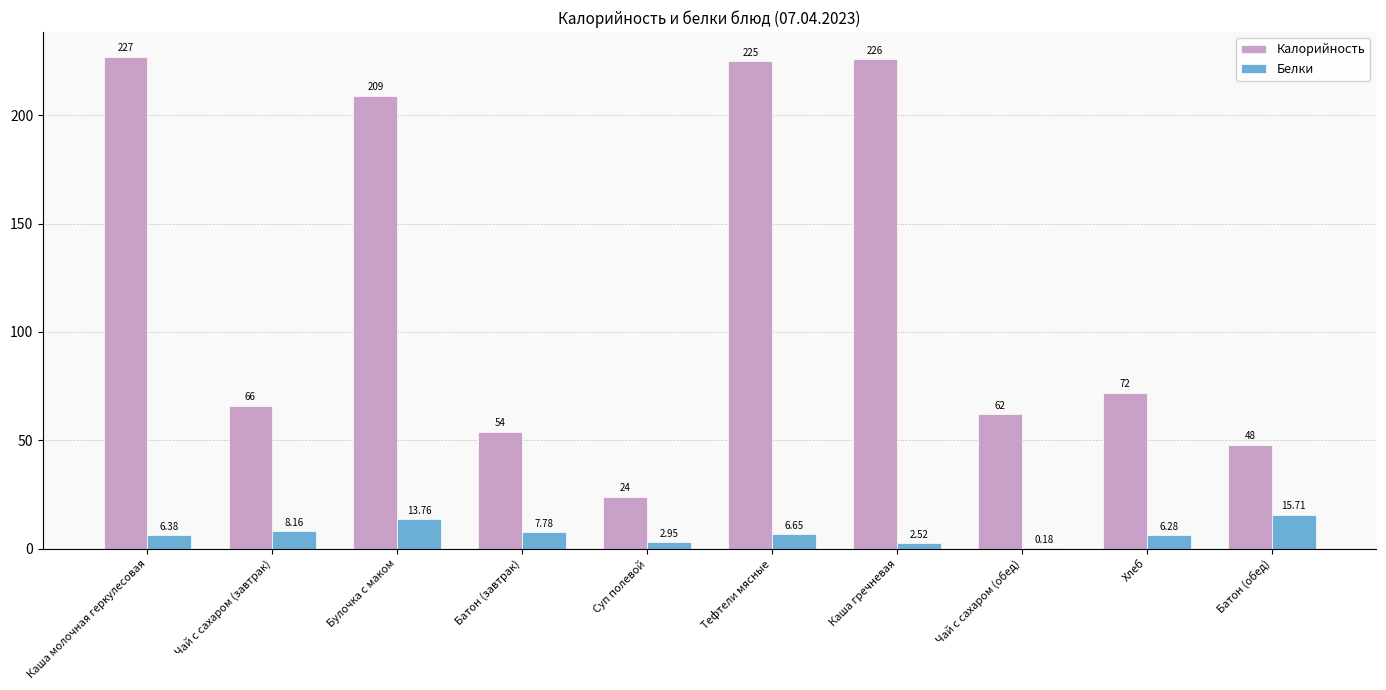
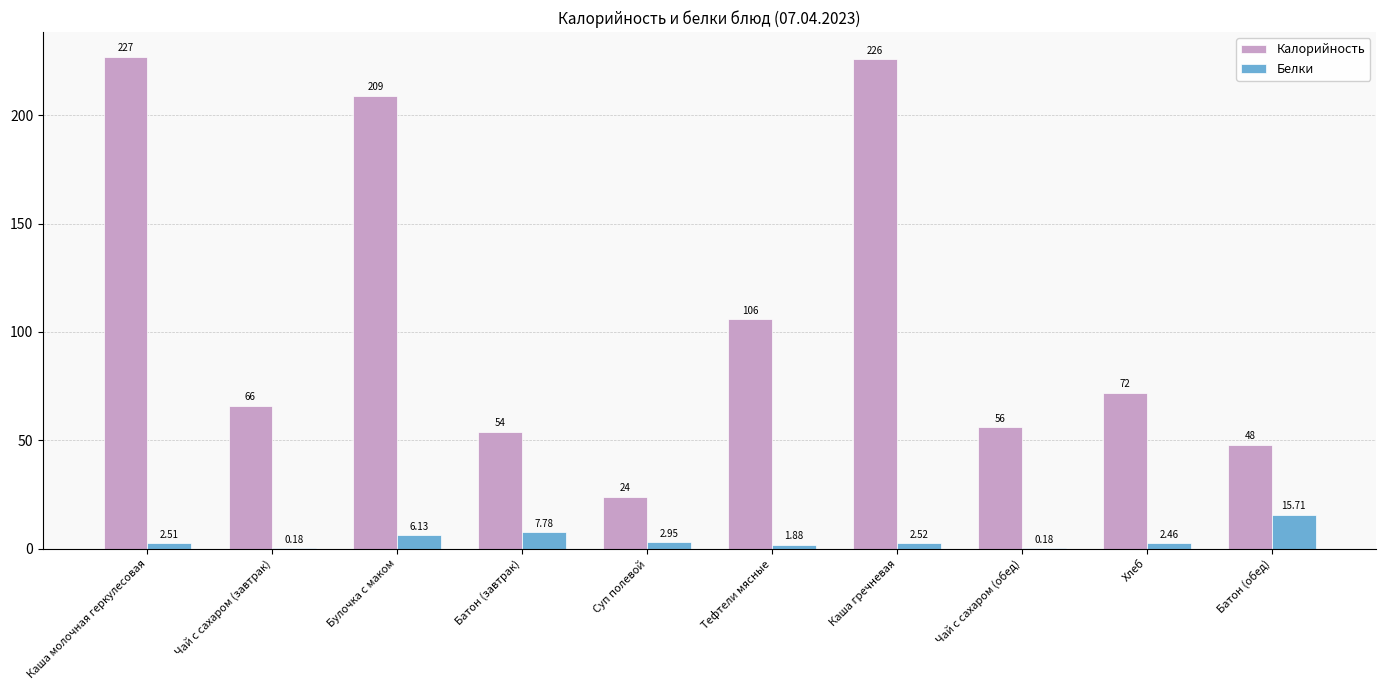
Белки, Каша молочная геркулесовая: 6.38 -> 2.51
Белки, Чай с сахаром (завтрак): 8.16 -> 0.18
Белки, Булочка с маком: 13.76 -> 6.13
Калорийность, Тефтели мясные: 225 -> 106
Белки, Тефтели мясные: 6.65 -> 1.88
Калорийность, Чай с сахаром (обед): 62 -> 56
Белки, Хлеб: 6.28 -> 2.46
